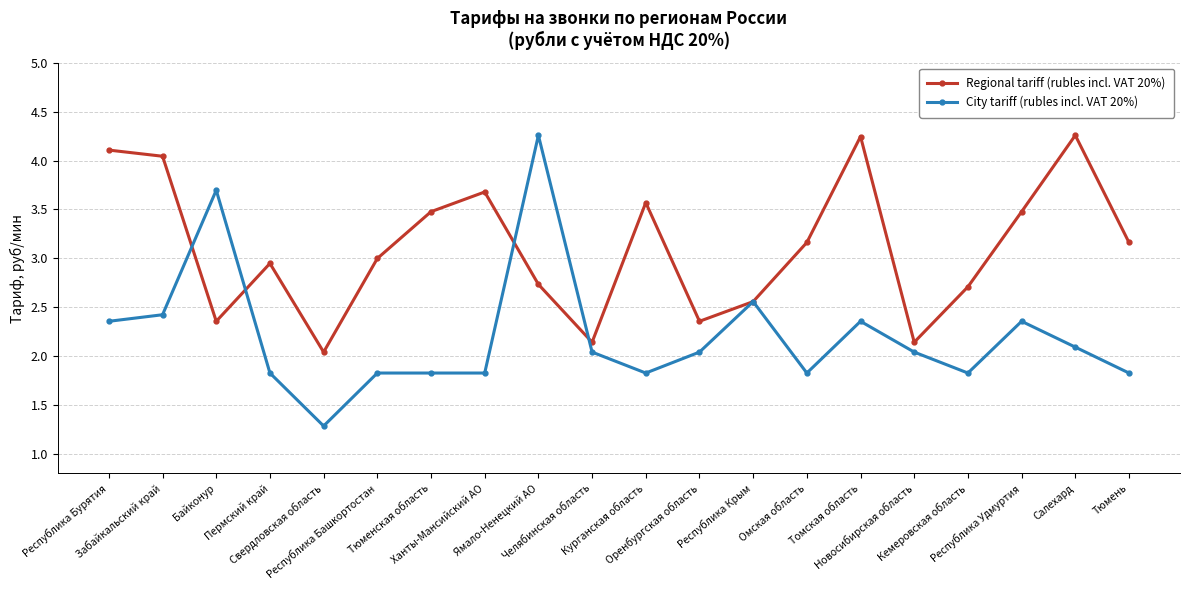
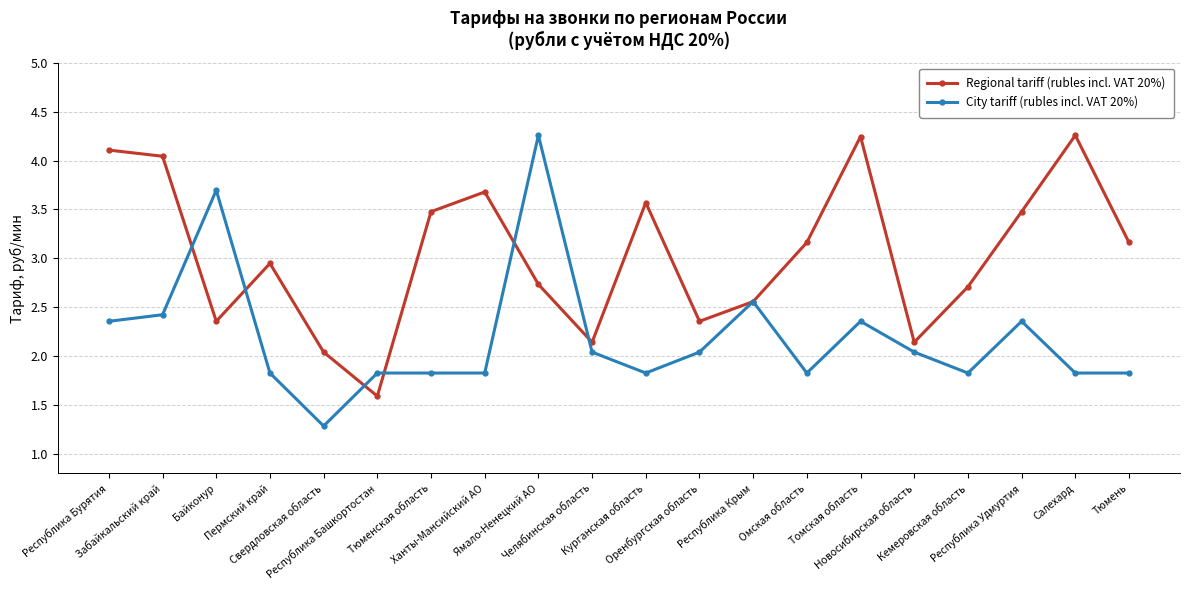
Regional tariff (rubles incl. VAT 20%), Республика Башкортостан: 3.0 -> 1.6
City tariff (rubles incl. VAT 20%), Салехард: 2.1 -> 1.8
